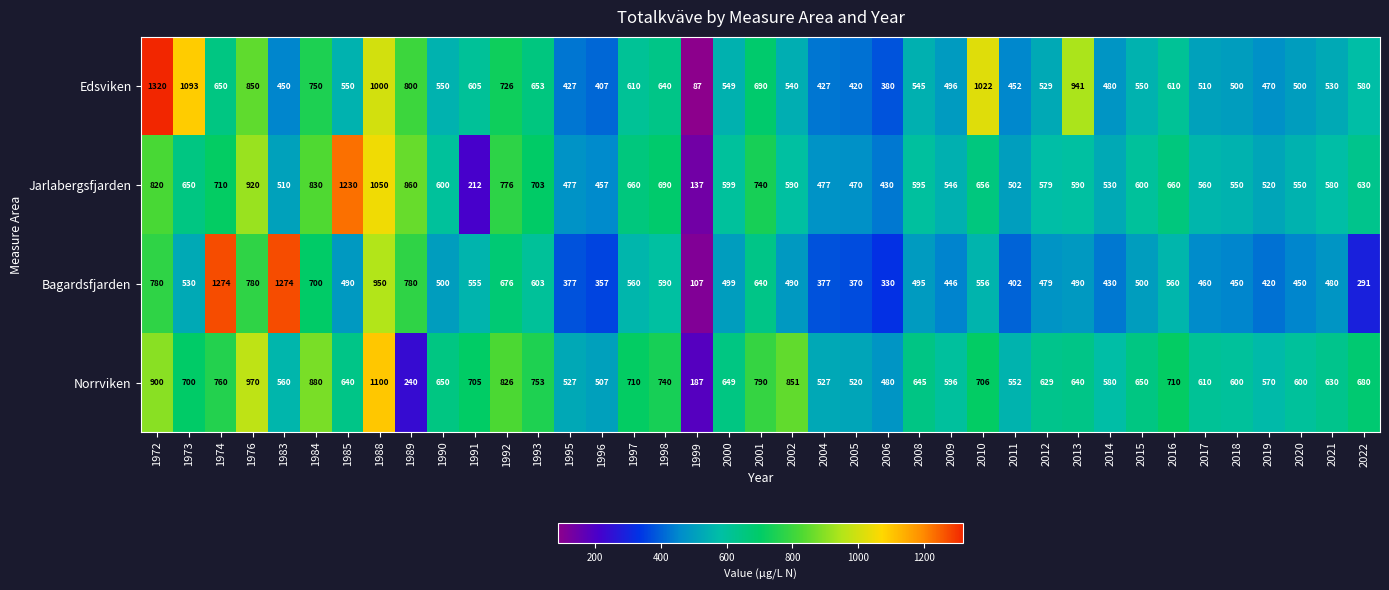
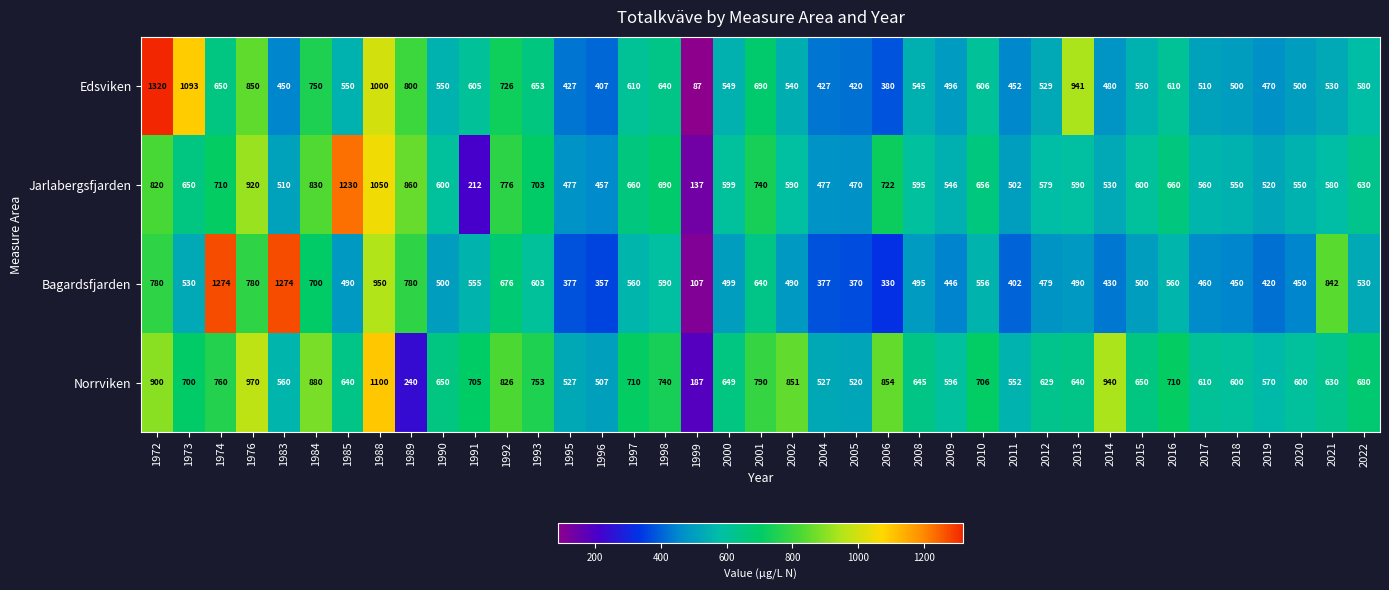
Edsviken, 2010: 1022 -> 606
Jarlabergsfjarden, 2006: 430 -> 722
Bagardsfjarden, 2021: 480 -> 842
Bagardsfjarden, 2022: 291 -> 530
Norrviken, 2006: 480 -> 854
Norrviken, 2014: 580 -> 940
